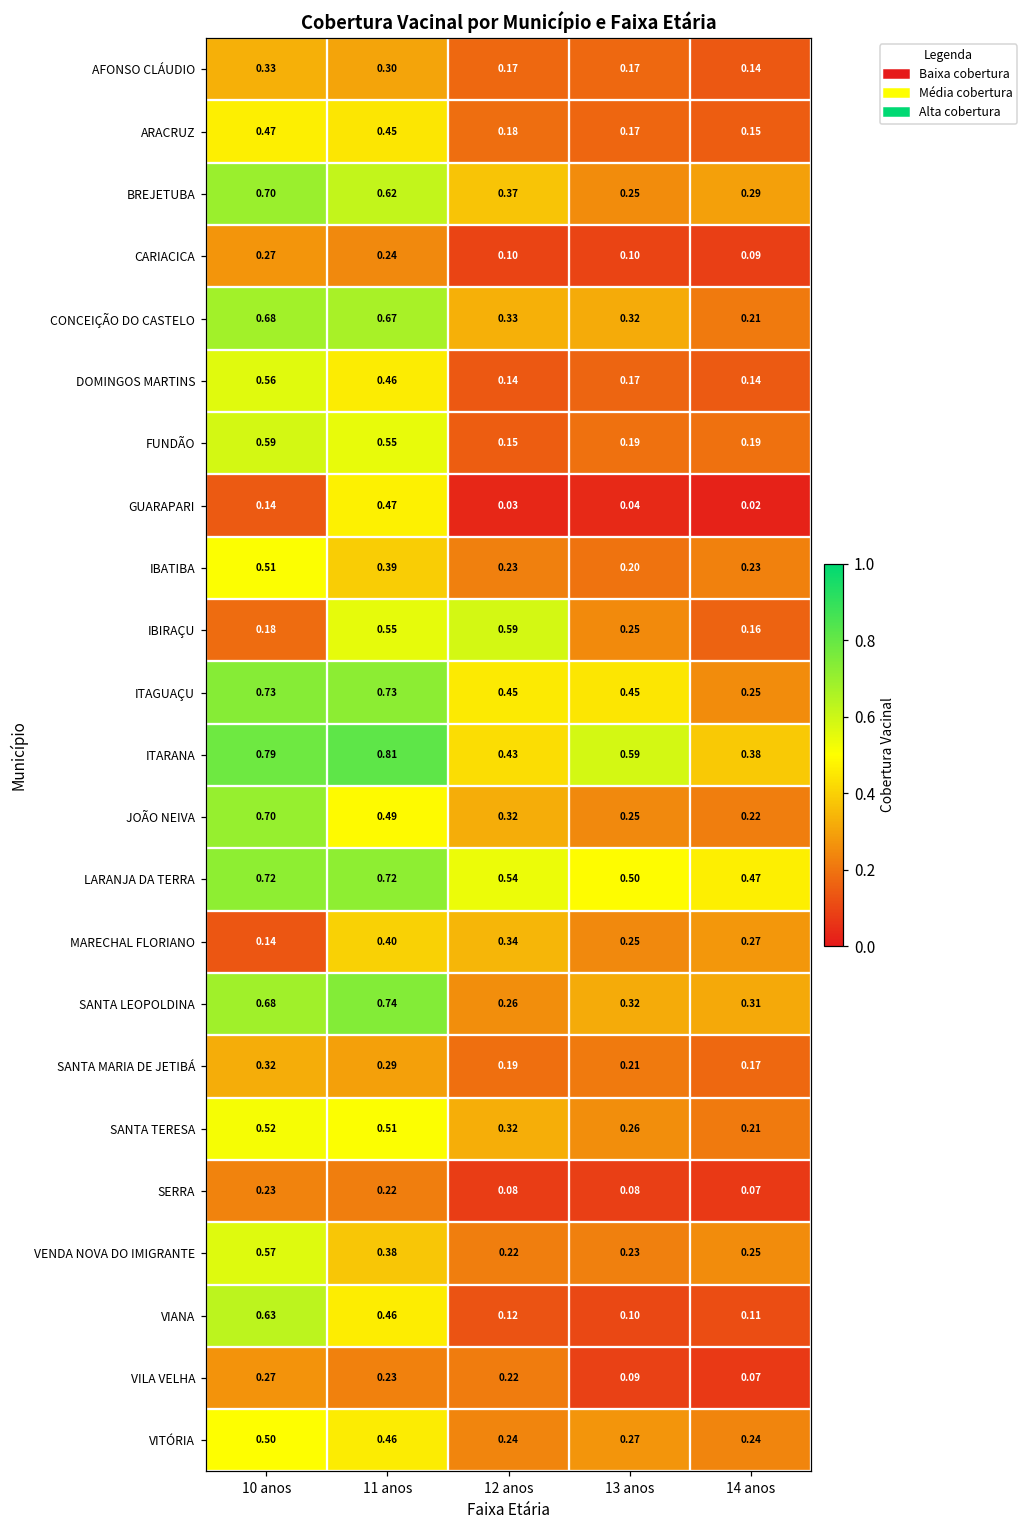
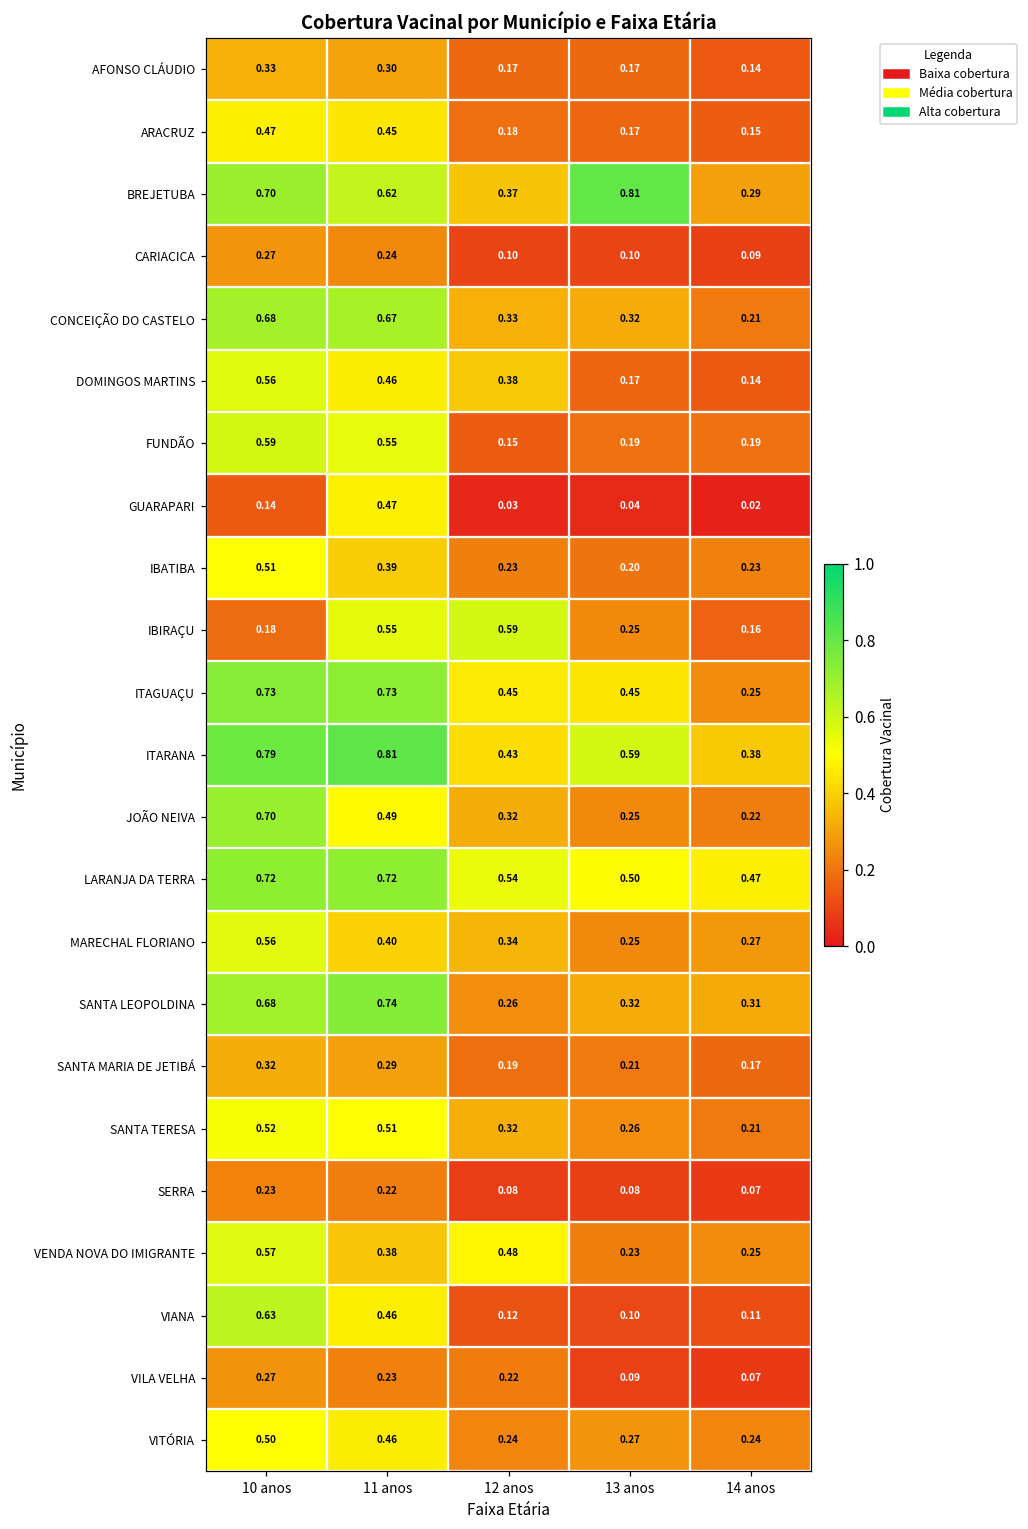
BREJETUBA, 13 anos: 0.25 -> 0.81
DOMINGOS MARTINS, 12 anos: 0.14 -> 0.38
MARECHAL FLORIANO, 10 anos: 0.14 -> 0.56
VENDA NOVA DO IMIGRANTE, 12 anos: 0.22 -> 0.48
